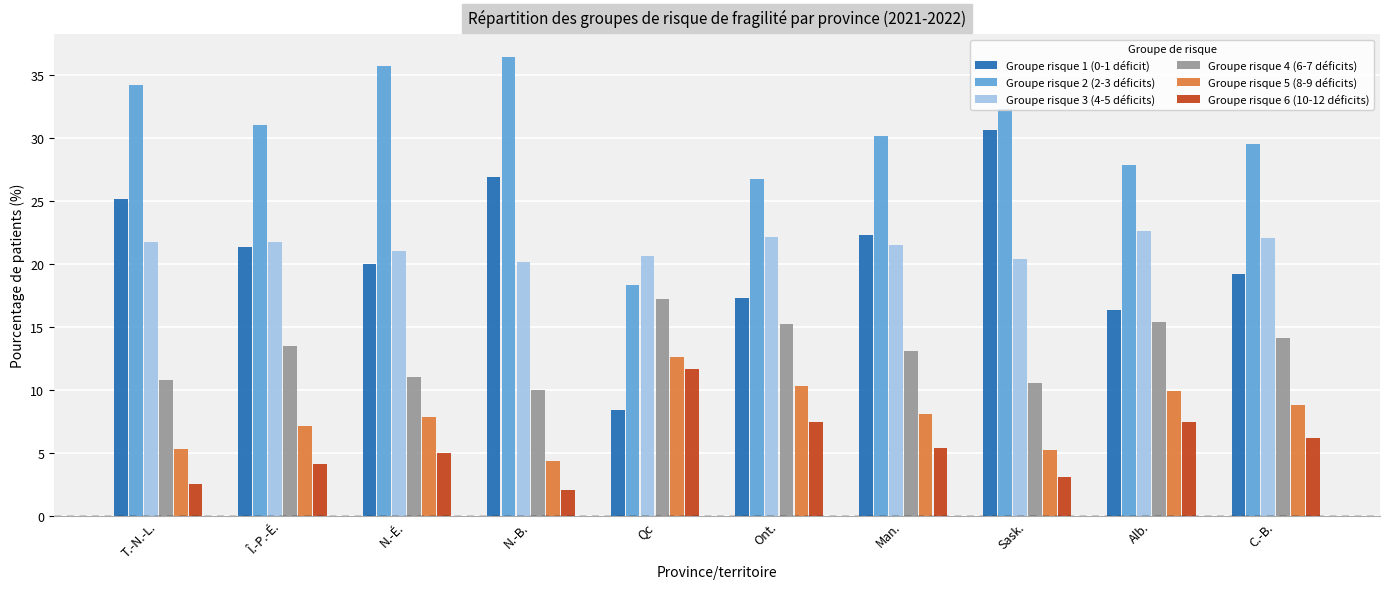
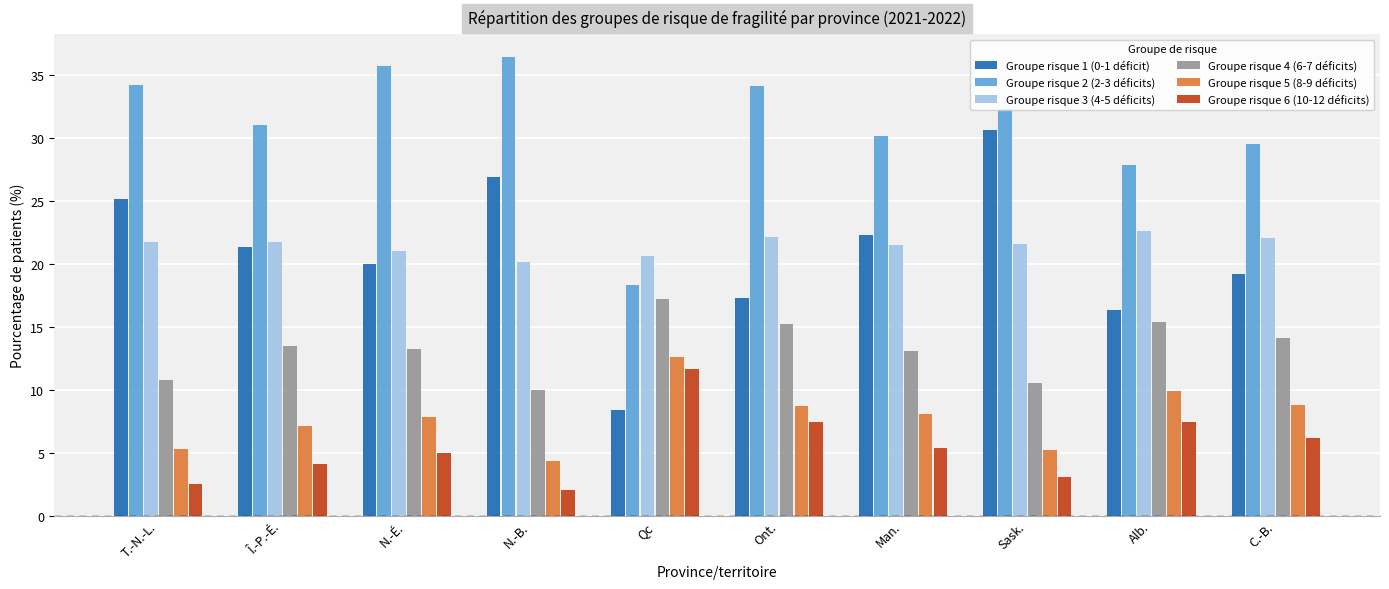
Groupe risque 4 (6-7 déficits), N.-É.: 11.0 -> 13.2
Groupe risque 2 (2-3 déficits), Ont.: 26.7 -> 34.1
Groupe risque 5 (8-9 déficits), Ont.: 10.3 -> 8.7
Groupe risque 3 (4-5 déficits), Sask.: 20.4 -> 21.6
